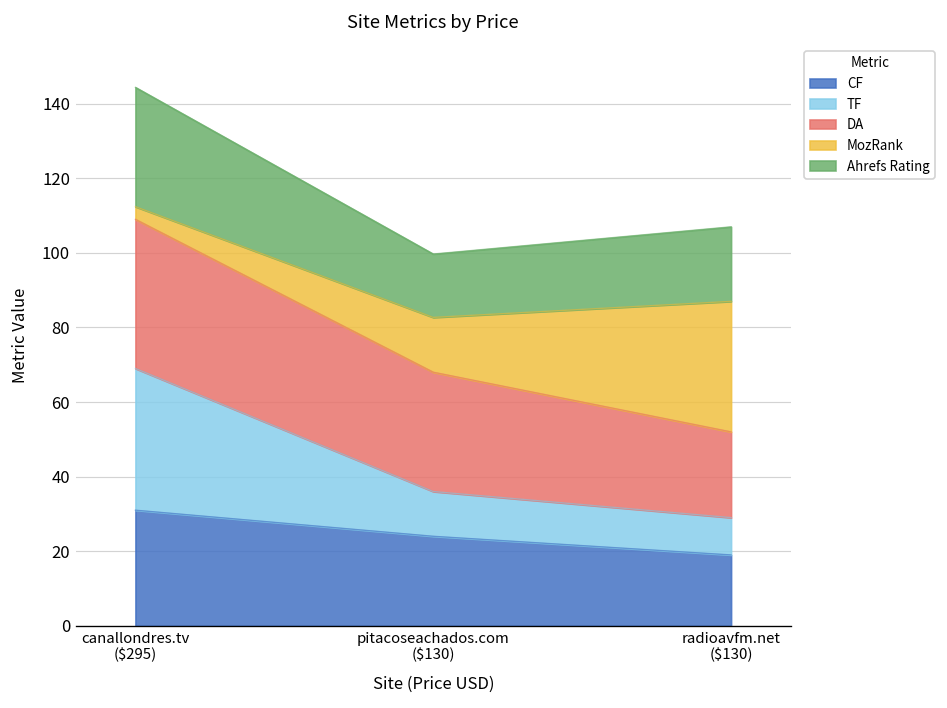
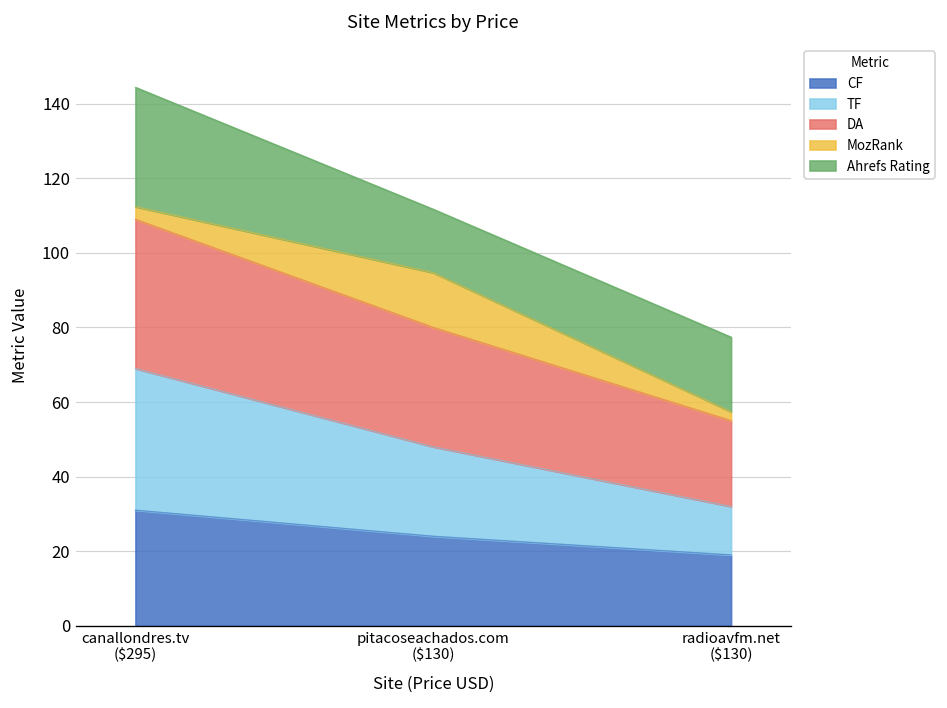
TF, pitacoseachados.com ($130): 12 -> 24
TF, radioavfm.net ($130): 10 -> 13
MozRank, radioavfm.net ($130): 35 -> 2
